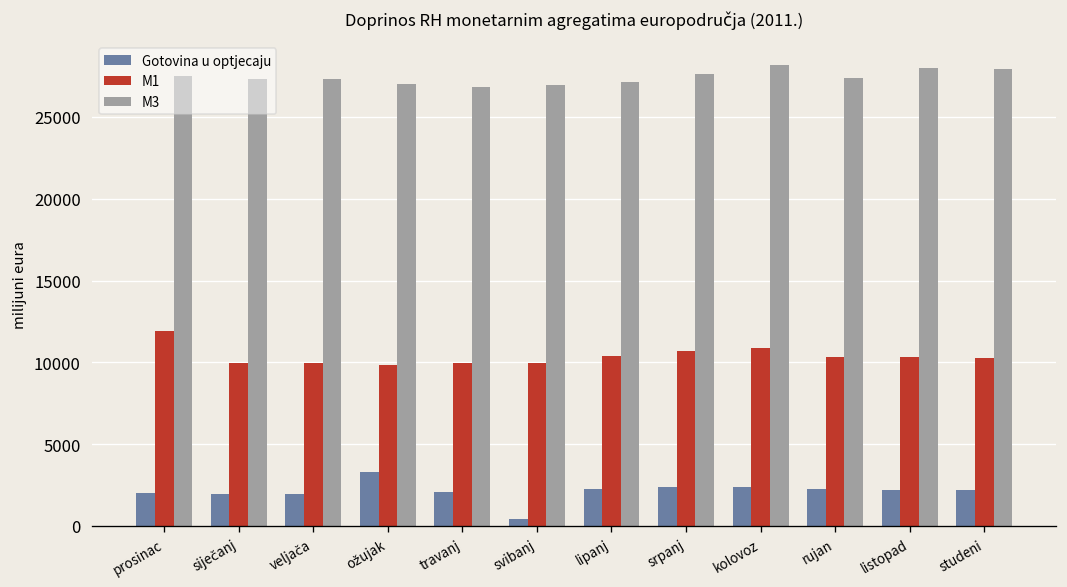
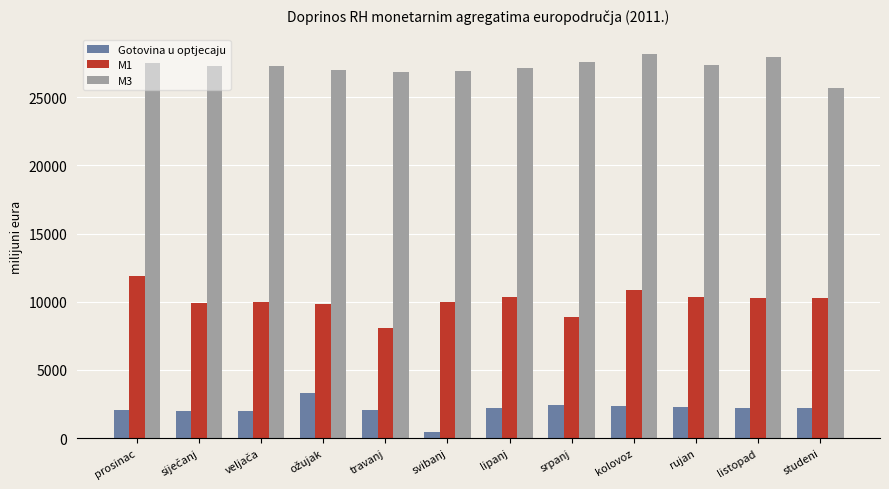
M1, travanj: 10000 -> 8000
M1, srpanj: 10700 -> 8900
M3, studeni: 27900 -> 25700
